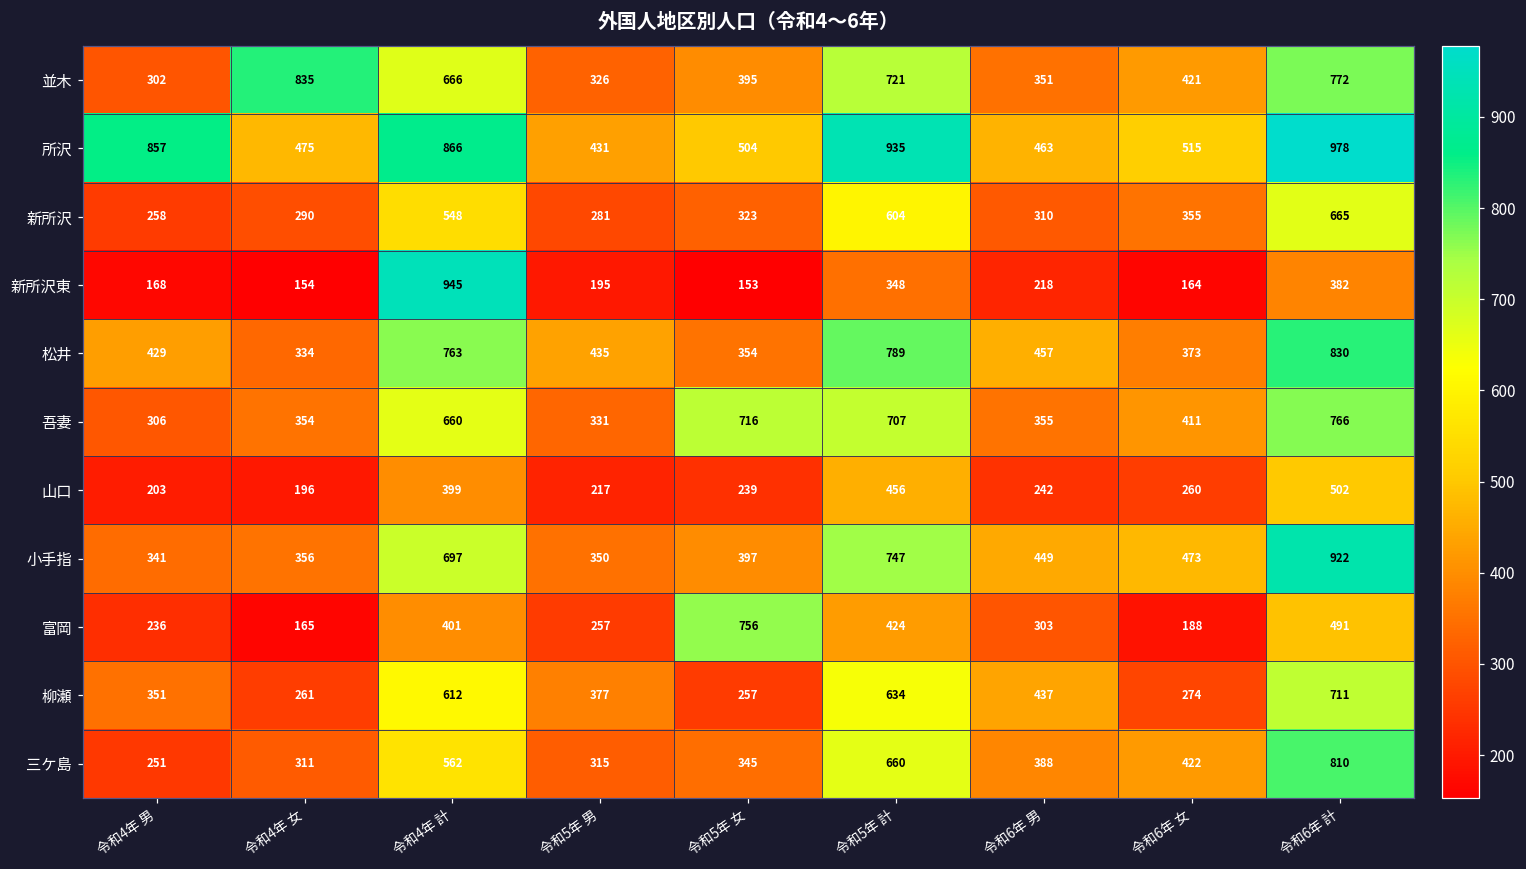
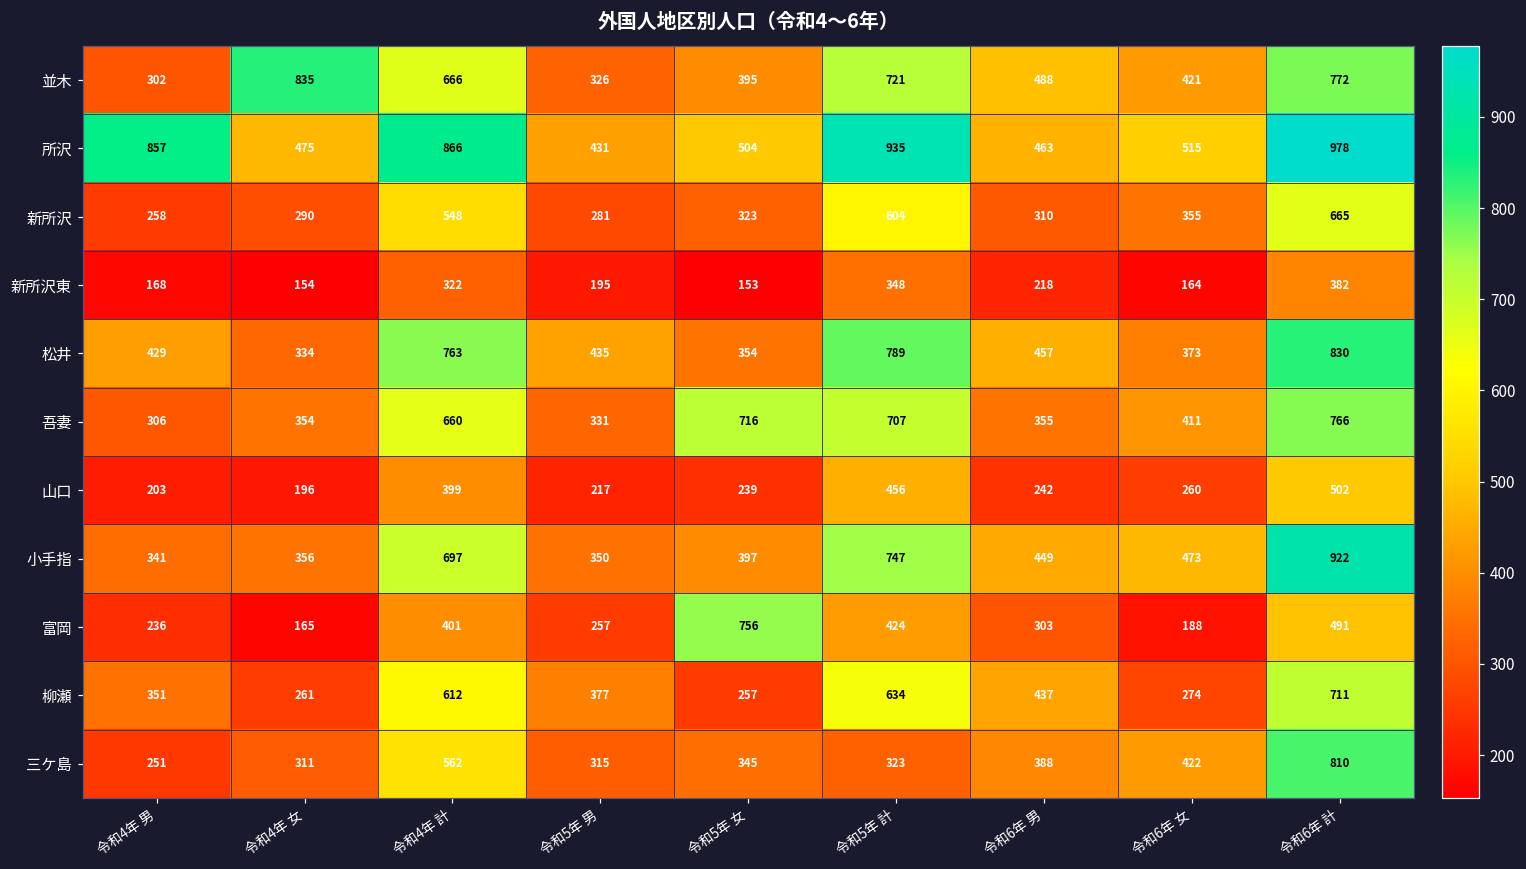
並木, 令和6年 男: 351 -> 488
新所沢東, 令和4年 計: 945 -> 322
三ケ島, 令和5年 計: 660 -> 323
